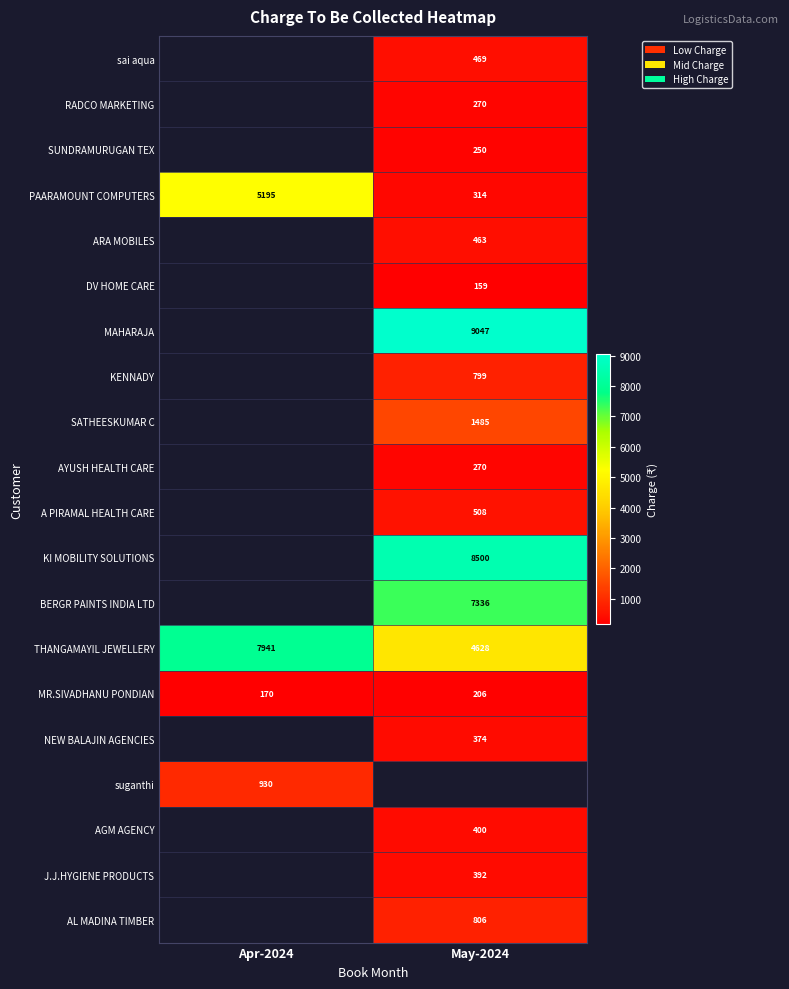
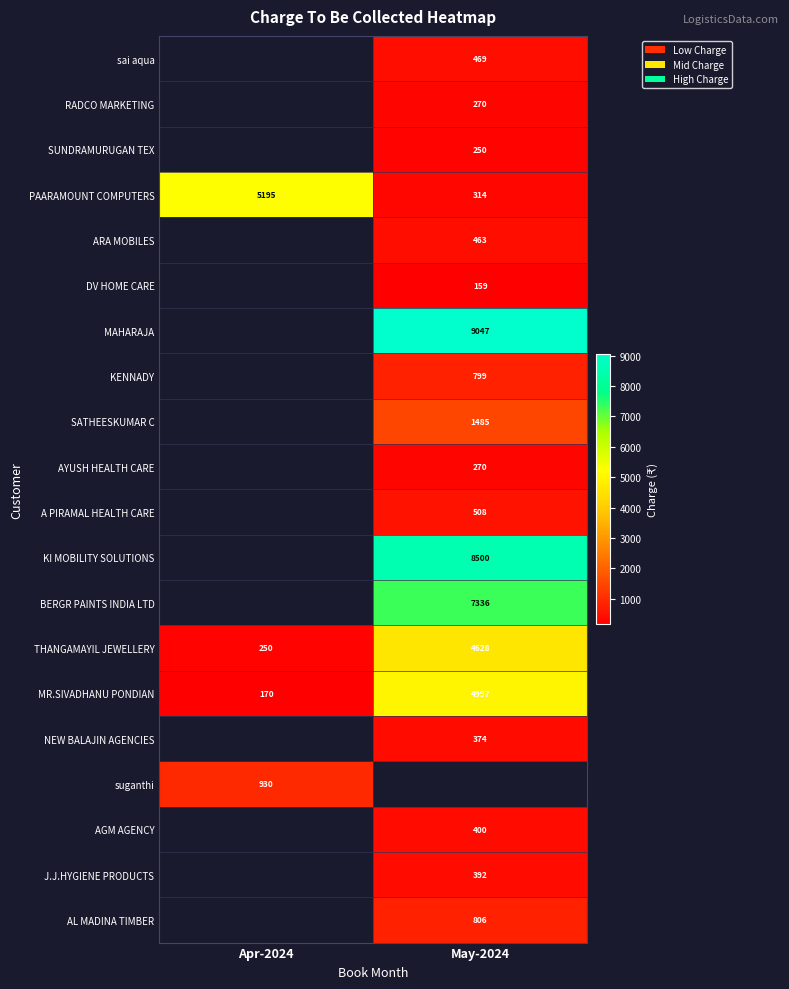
THANGAMAYIL JEWELLERY, Apr-2024: 7941 -> 250
MR.SIVADHANU PONDIAN, May-2024: 206 -> 4997
